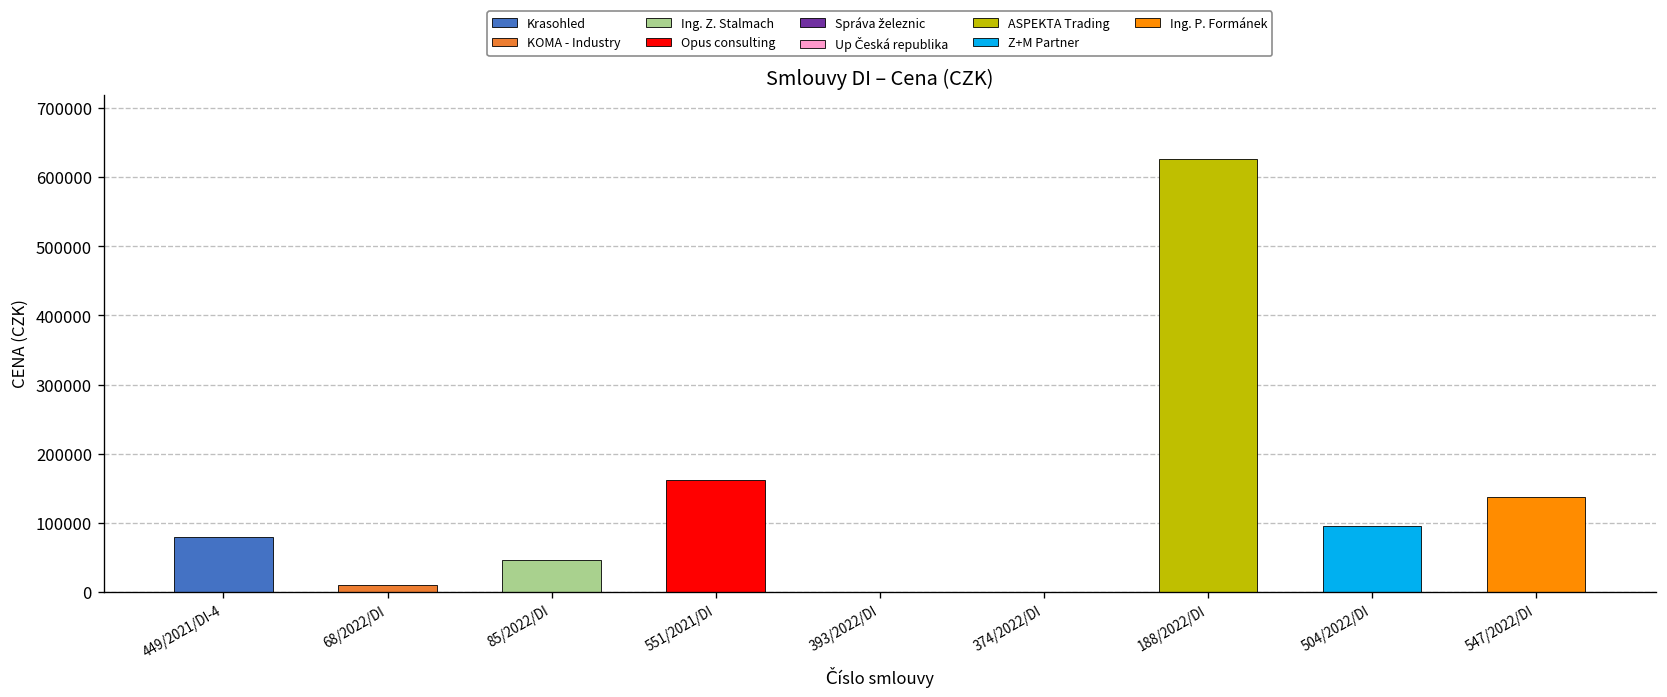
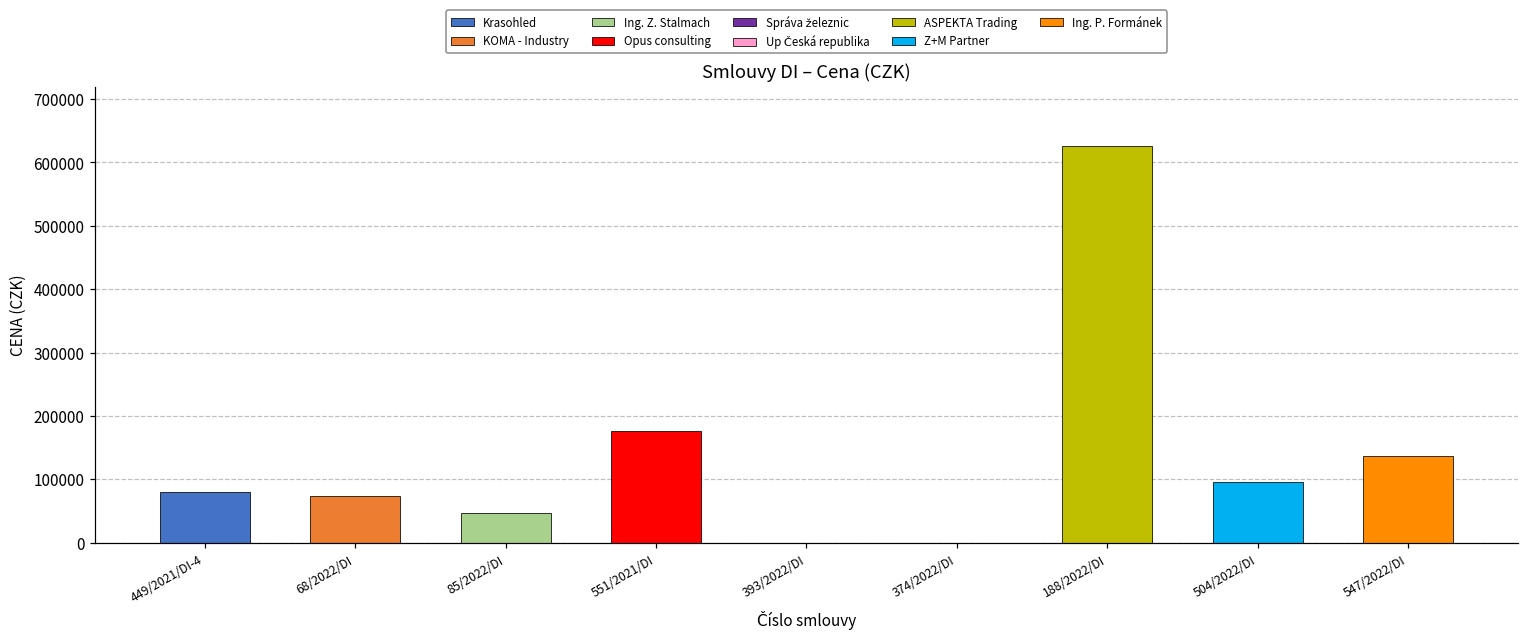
68/2022/DI: 10000 -> 70000
551/2021/DI: 160000 -> 180000
